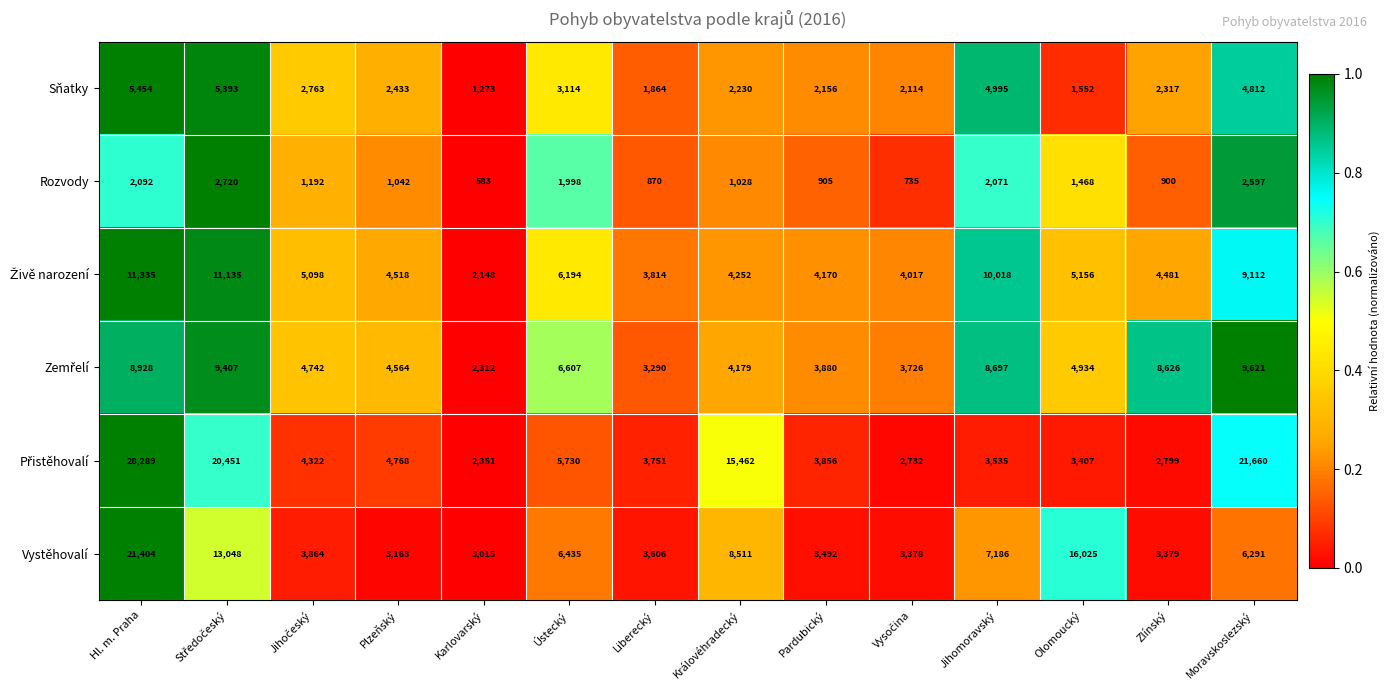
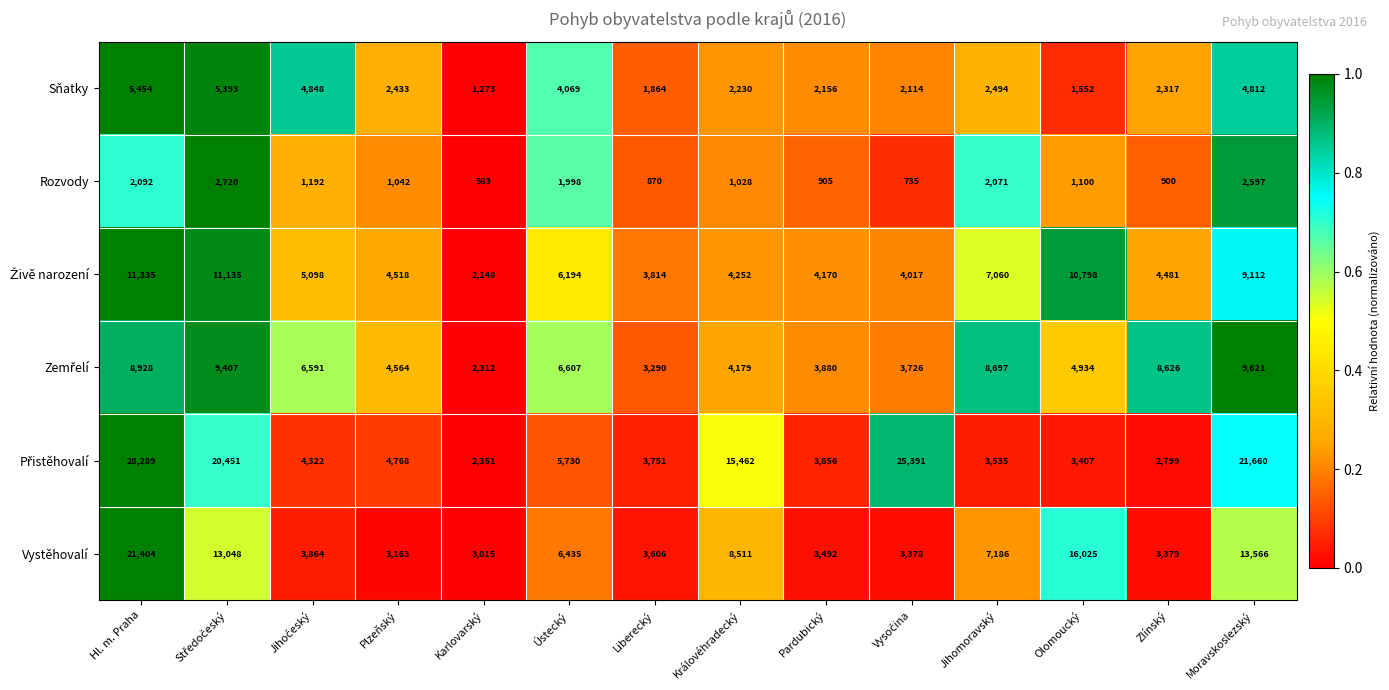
Sňatky, Jihočeský: 2,763 -> 4,848
Sňatky, Ústecký: 3,114 -> 4,069
Sňatky, Jihomoravský: 4,995 -> 2,494
Rozvody, Olomoucký: 1,468 -> 1,100
Živě narození, Jihomoravský: 10,018 -> 7,060
Živě narození, Olomoucký: 5,156 -> 10,798
Zemřelí, Jihočeský: 4,742 -> 6,591
Přistěhovalí, Vysočina: 2,732 -> 25,391
Vystěhovalí, Moravskoslezský: 6,291 -> 13,566
